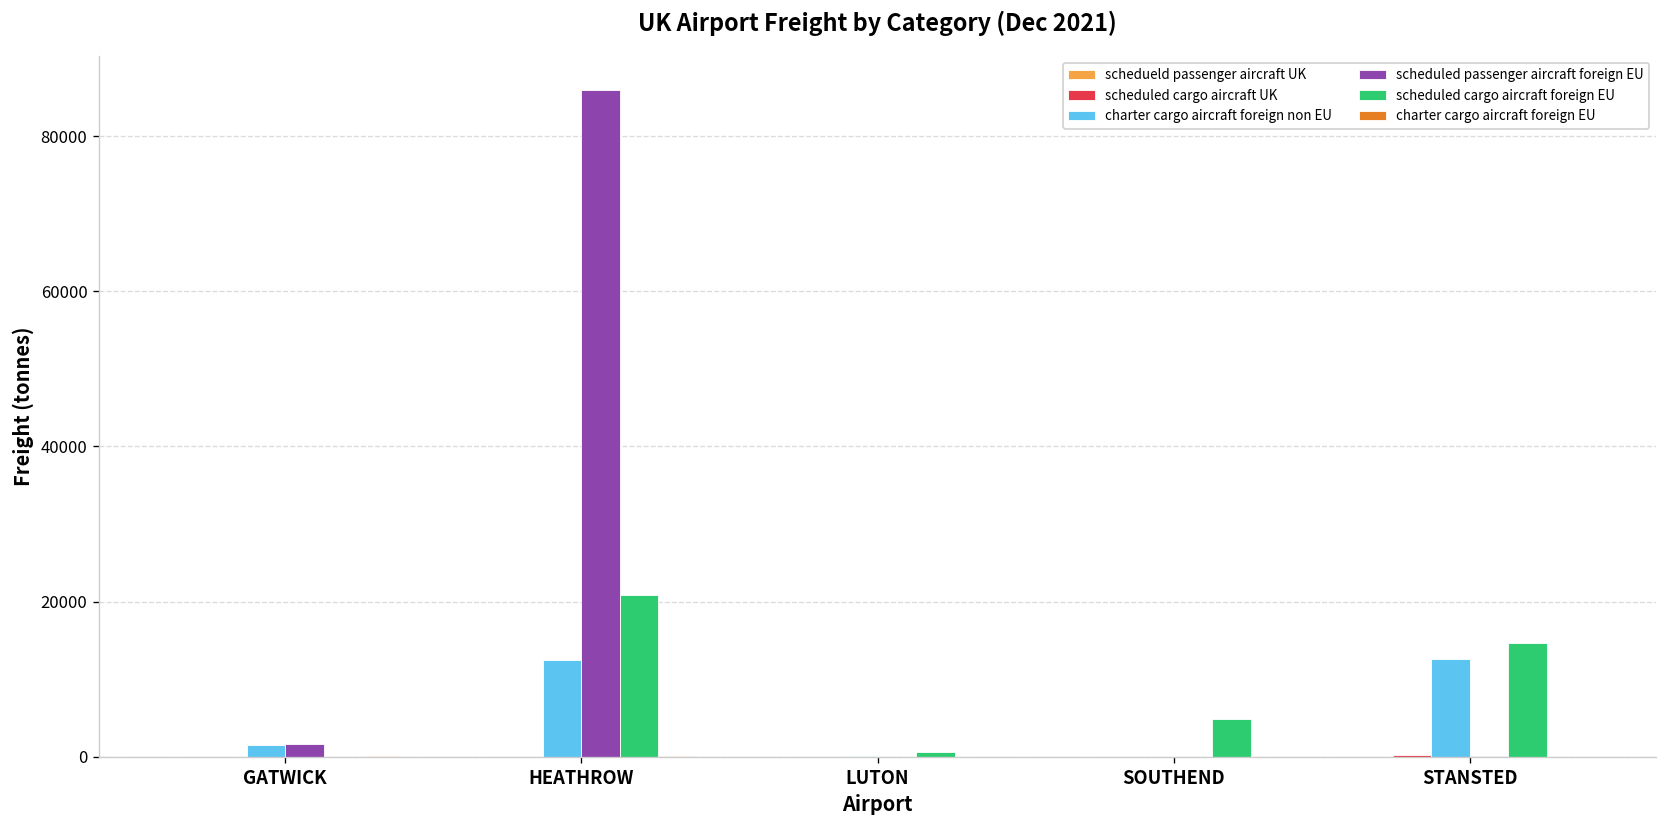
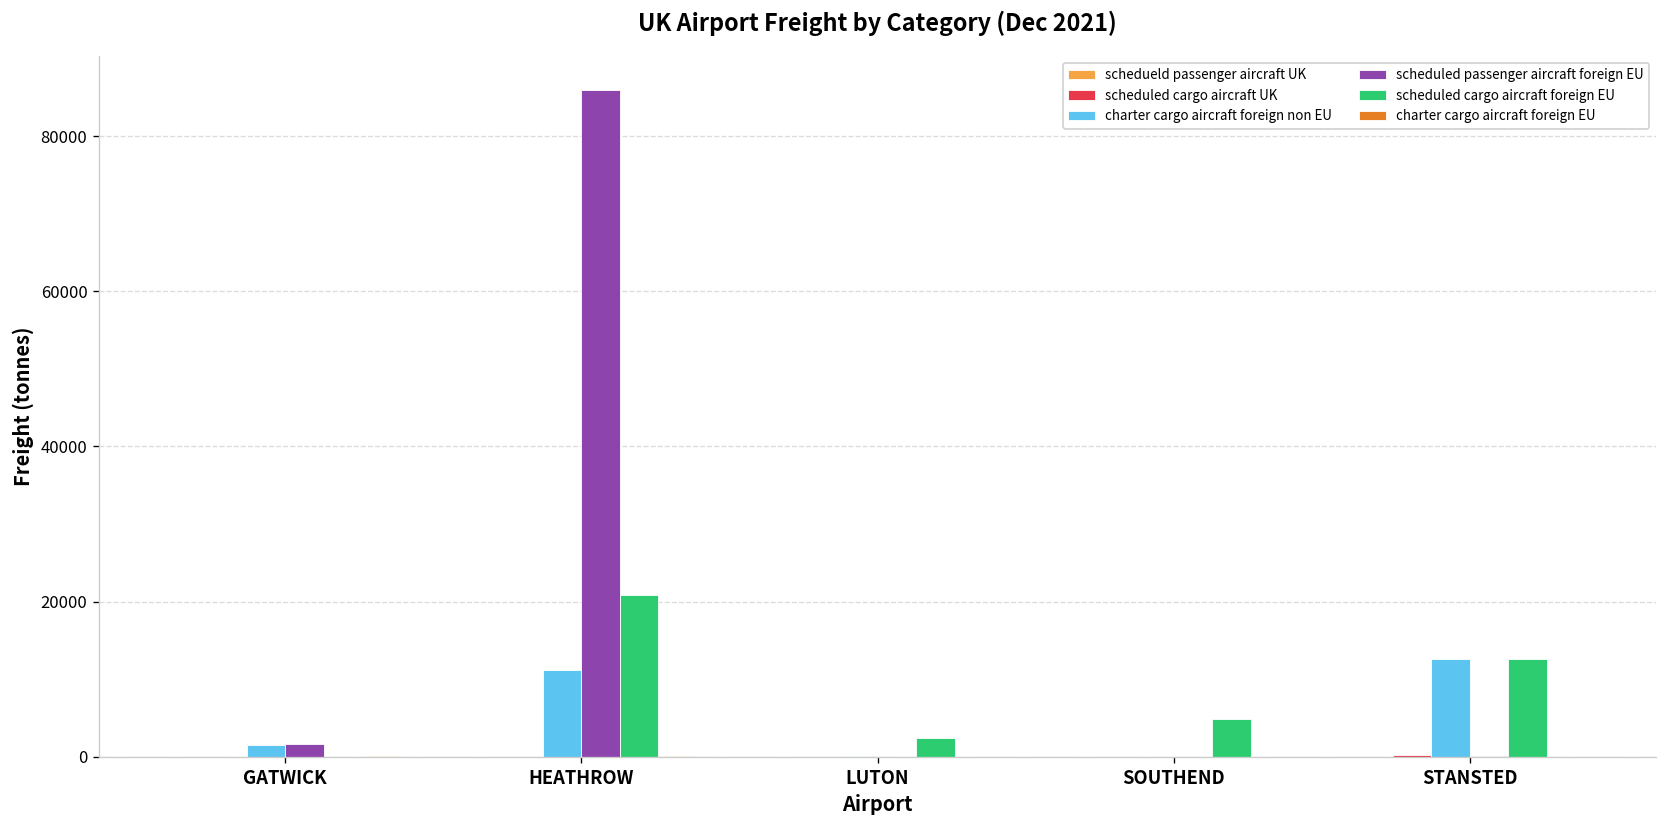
charter cargo aircraft foreign non EU, HEATHROW: 12000 -> 11000
scheduled cargo aircraft foreign EU, LUTON: 1000 -> 2000
scheduled cargo aircraft foreign EU, STANSTED: 15000 -> 13000
